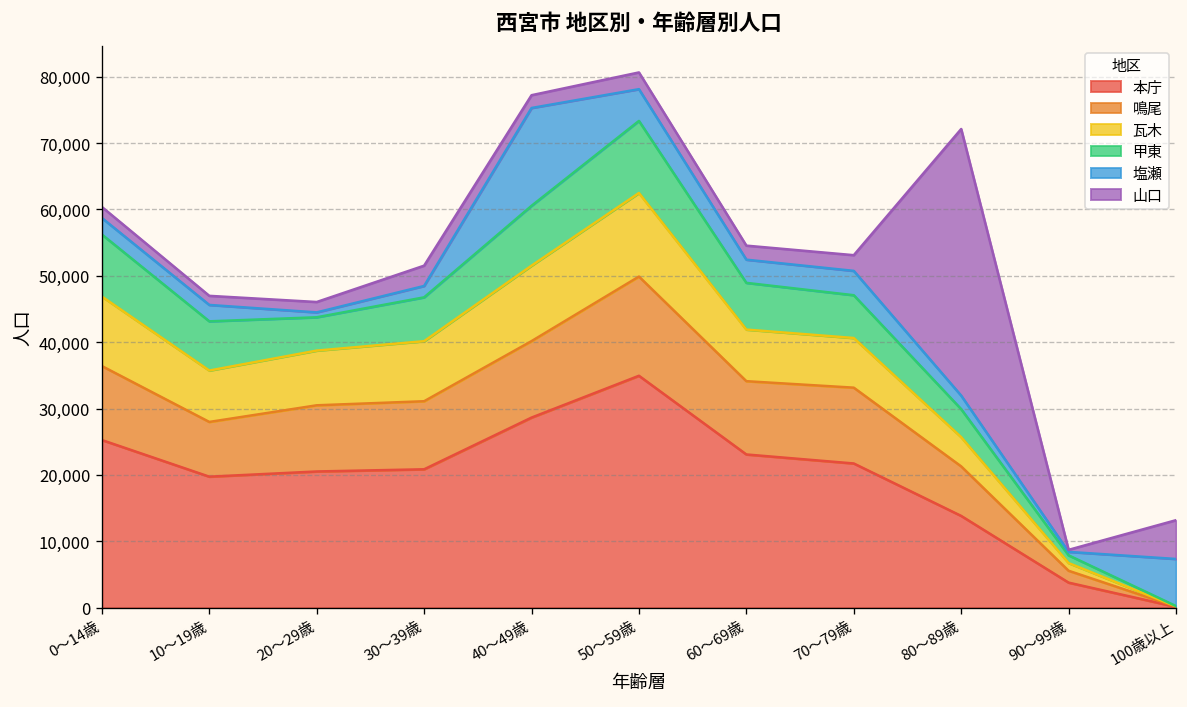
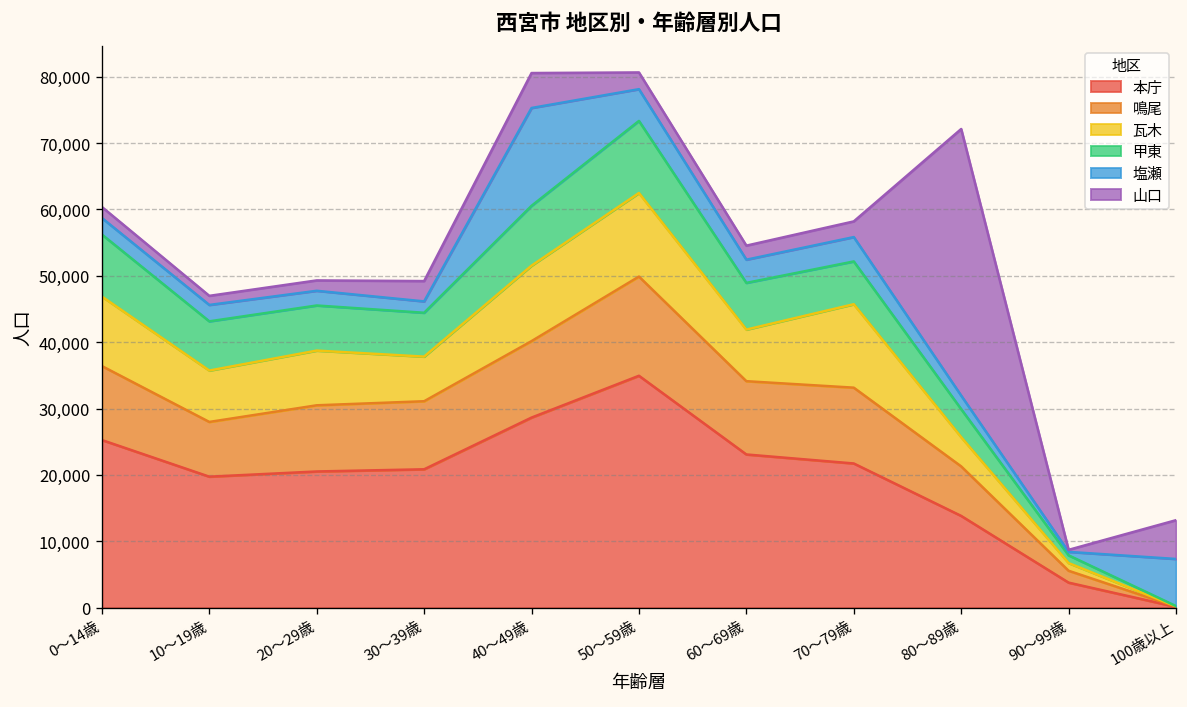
甲東, 20～29歳: 5,000 -> 7,000
塩瀬, 20～29歳: 1,000 -> 2,000
瓦木, 30～39歳: 9,000 -> 7,000
山口, 40～49歳: 2,000 -> 5,000
瓦木, 70～79歳: 7,000 -> 13,000
